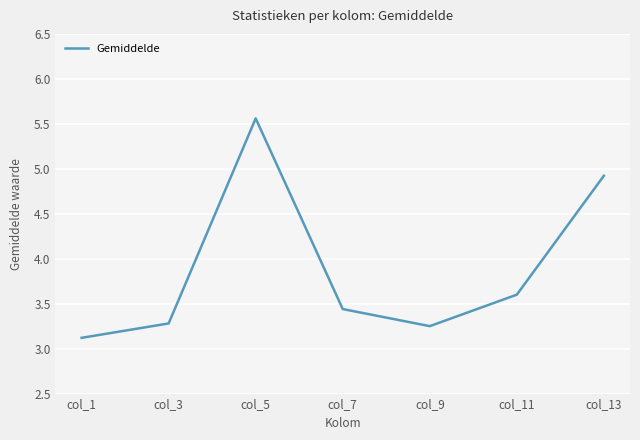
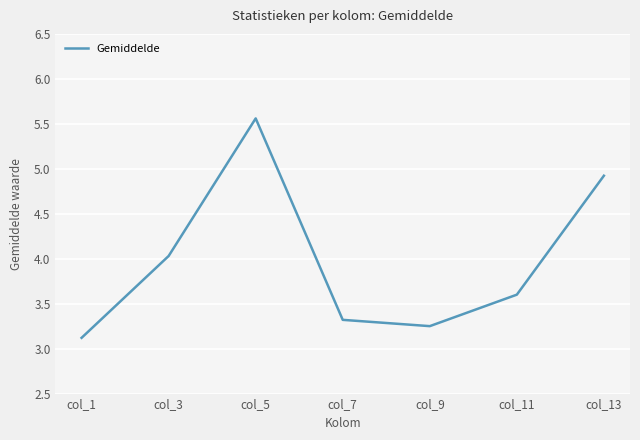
col_3: 3.3 -> 4.0
col_7: 3.4 -> 3.3
